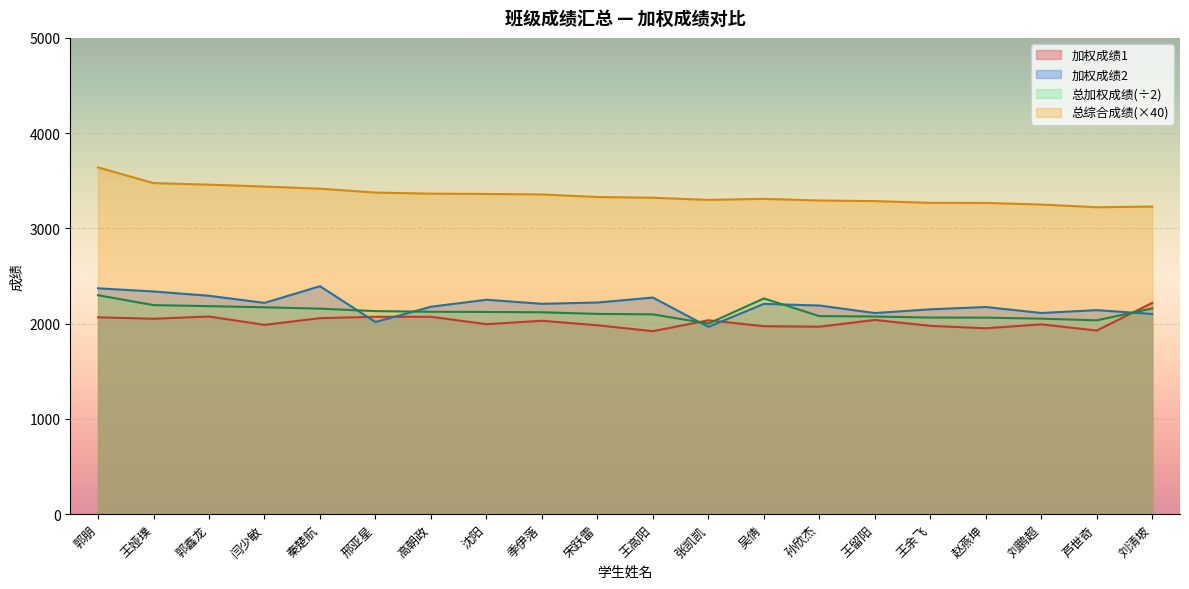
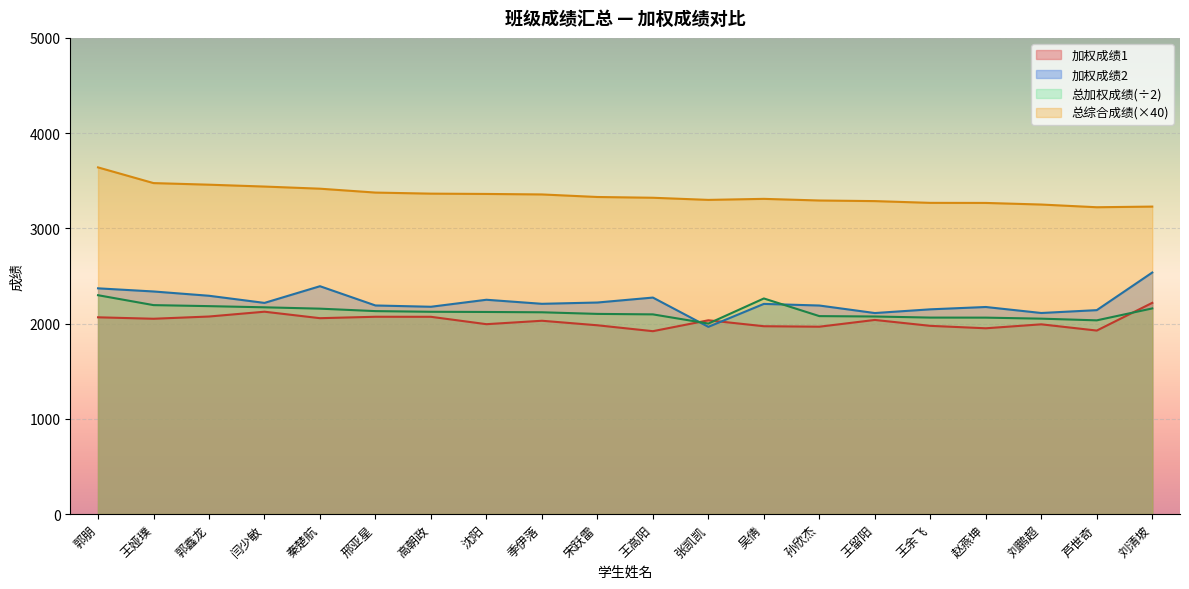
加权成绩1, 闫少敏: 2000 -> 2100
加权成绩2, 邢亚星: 2000 -> 2200
加权成绩2, 刘清坡: 2100 -> 2500
